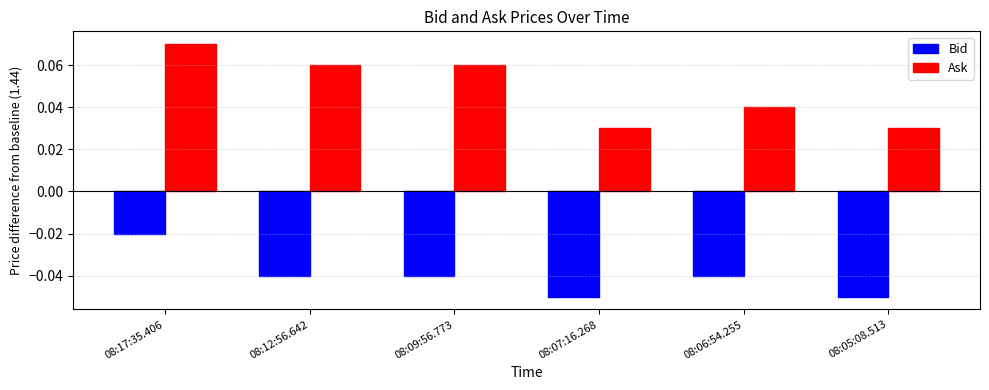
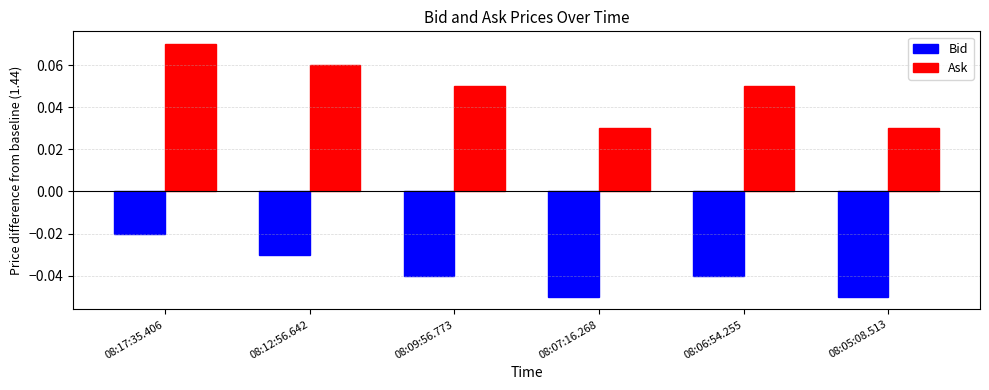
Bid, 08:12:56.642: -0.040 -> -0.030
Ask, 08:09:56.773: 0.060 -> 0.050
Ask, 08:06:54.255: 0.040 -> 0.050
